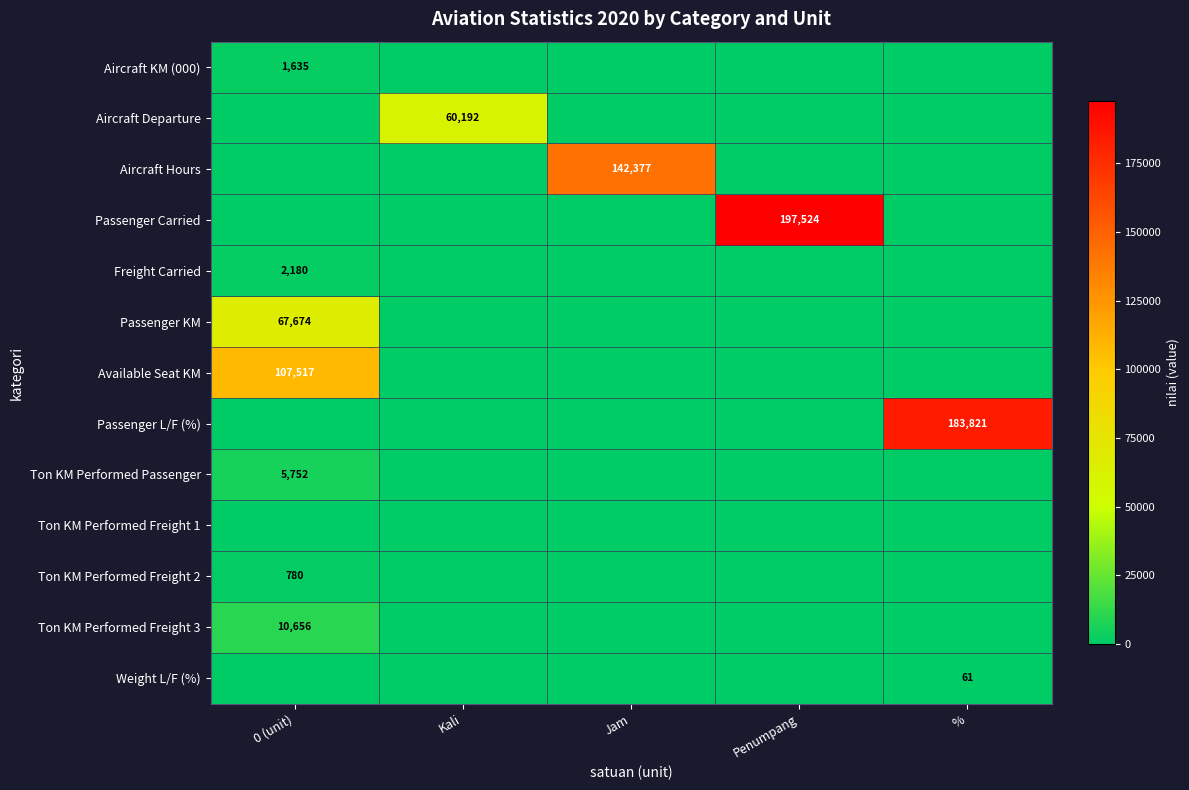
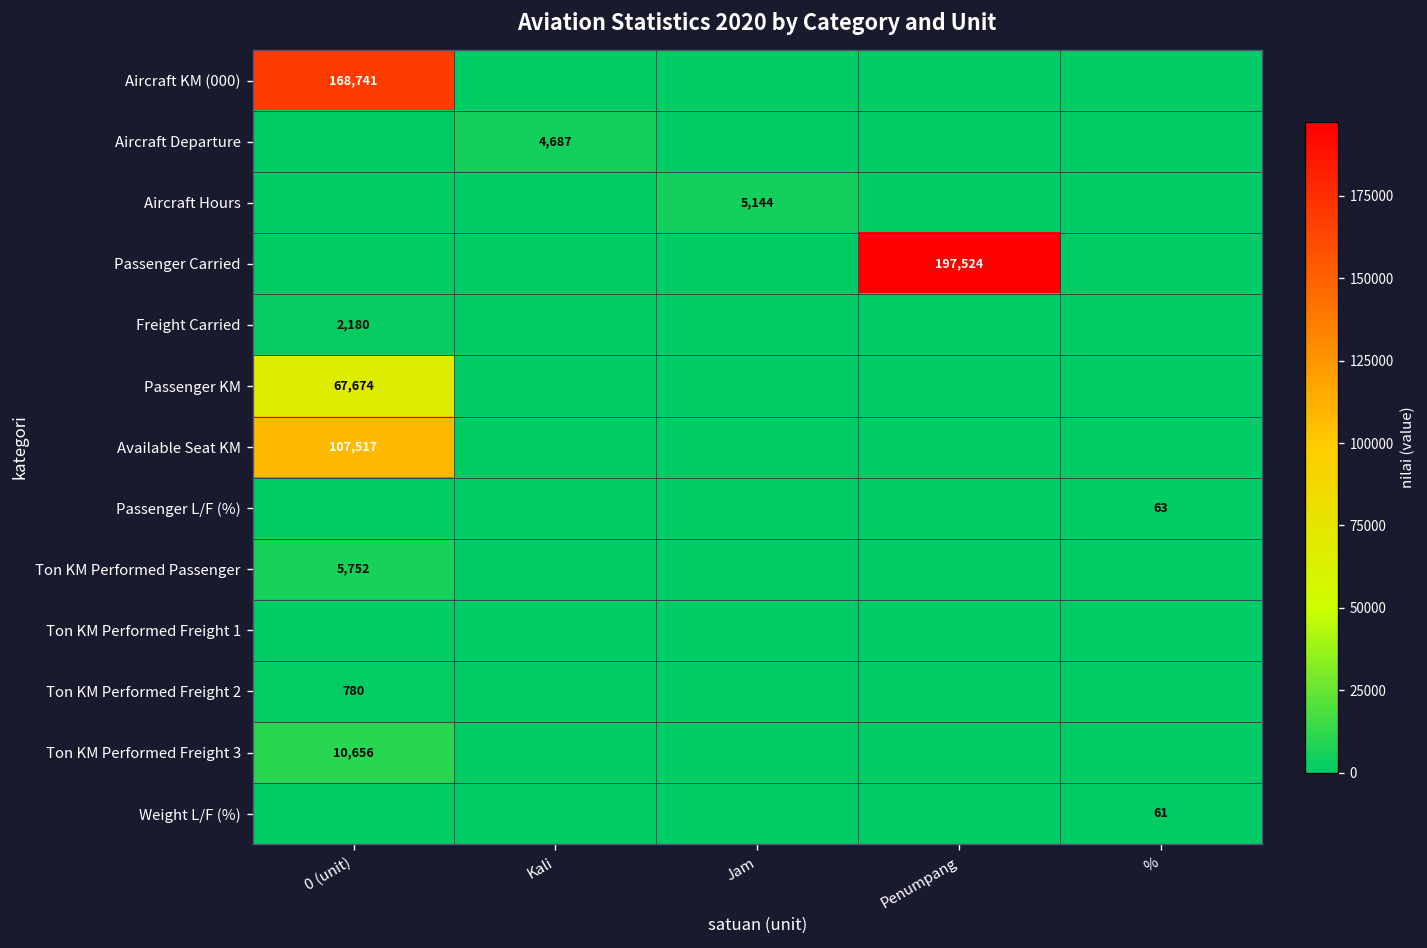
Aircraft KM (000), 0 (unit): 1,635 -> 168,741
Aircraft Departure, Kali: 60,192 -> 4,687
Aircraft Hours, Jam: 142,377 -> 5,144
Passenger L/F (%), %: 183,821 -> 63
